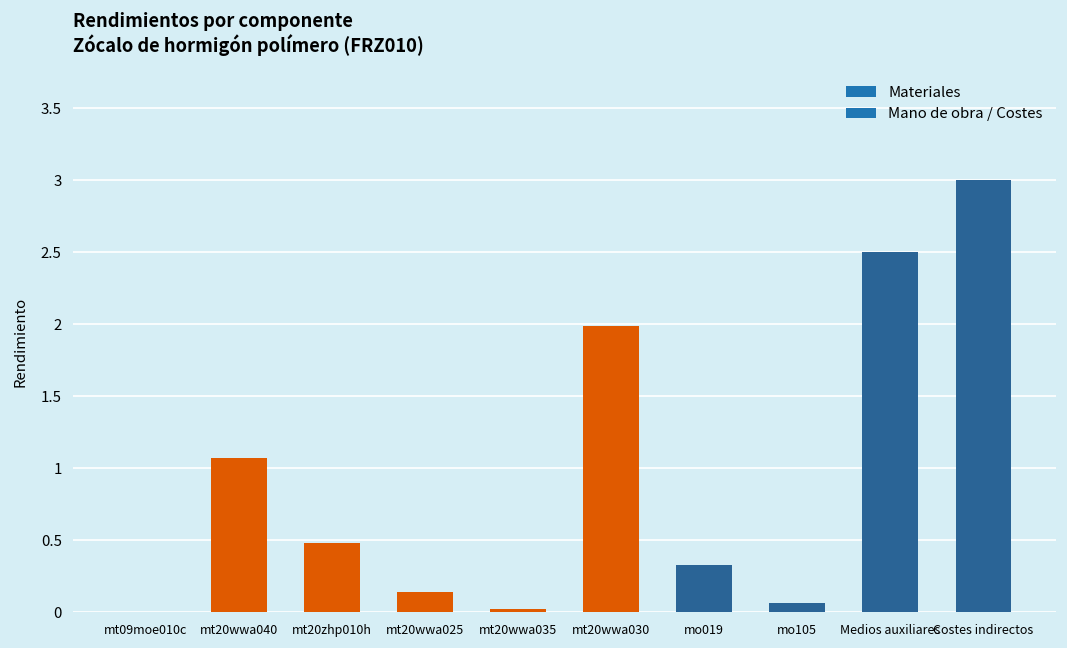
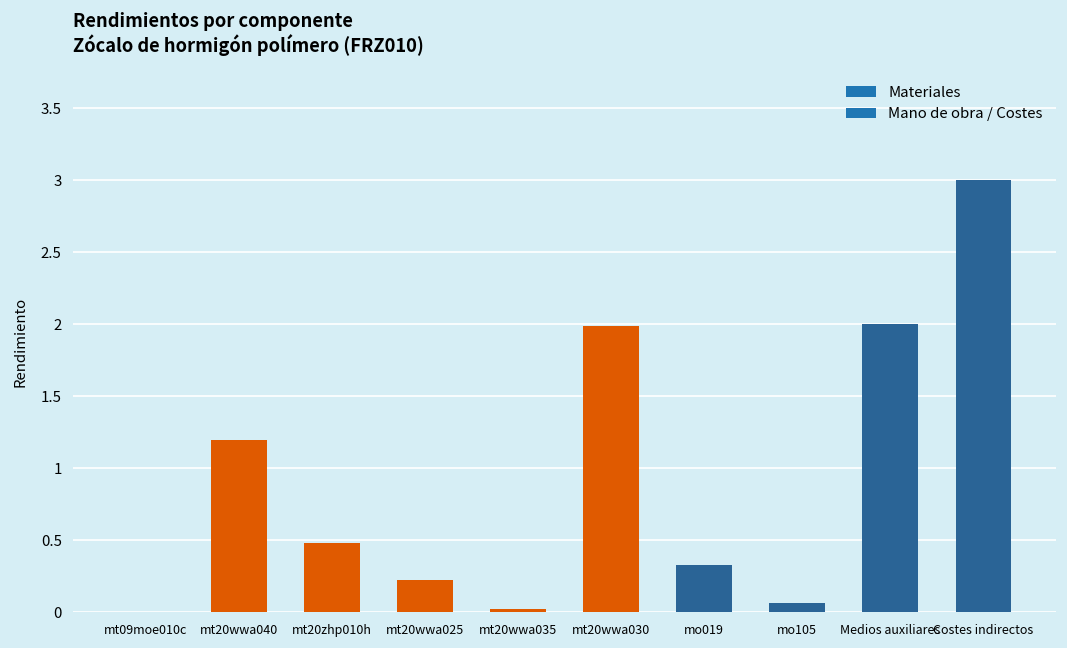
mt20wwa040: 1.07 -> 1.20
mt20wwa025: 0.14 -> 0.23
Medios auxiliares: 2.5 -> 2.0
